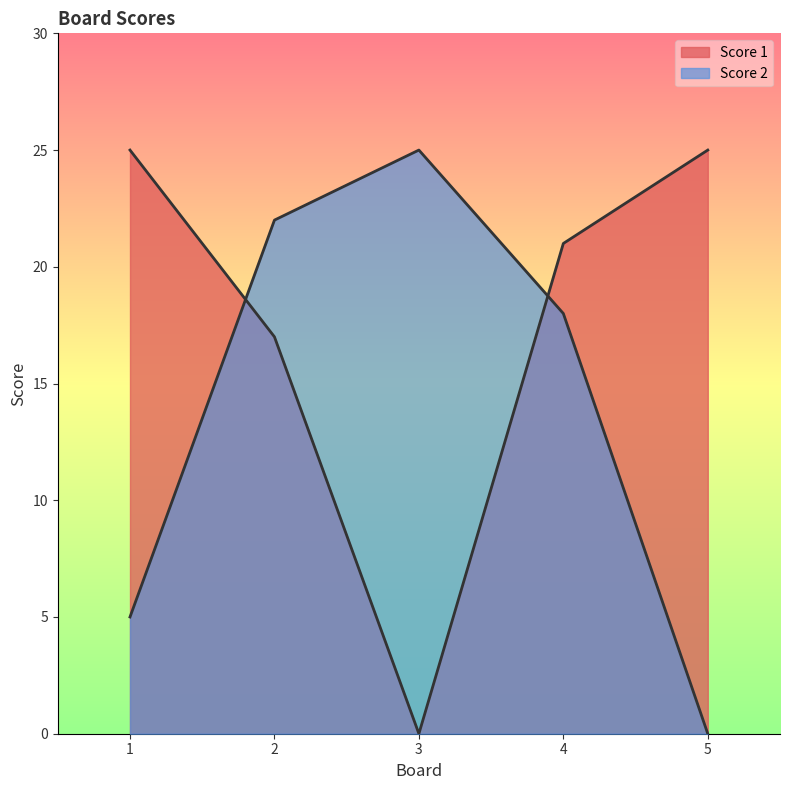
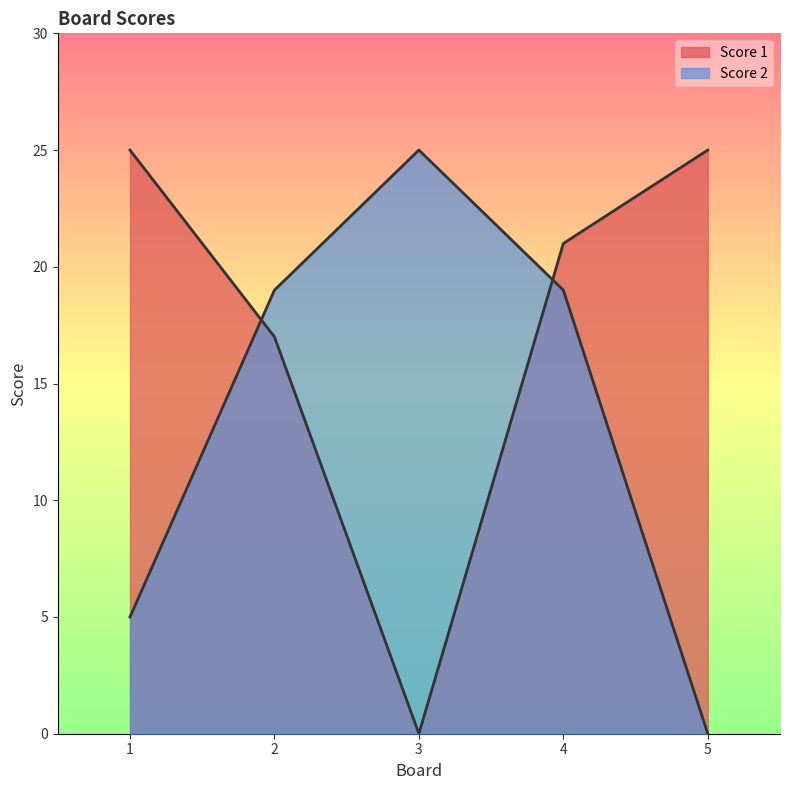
Score 2, 2: 22 -> 19
Score 2, 4: 18 -> 19
